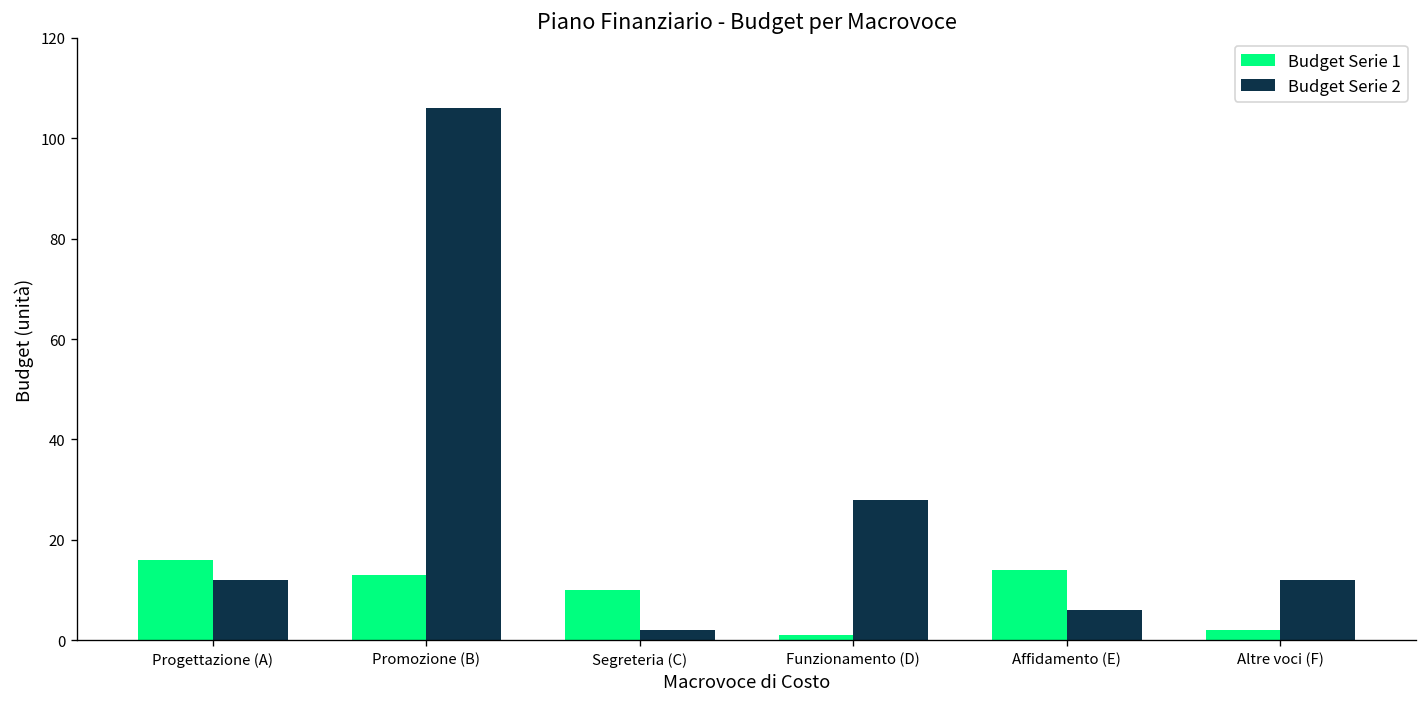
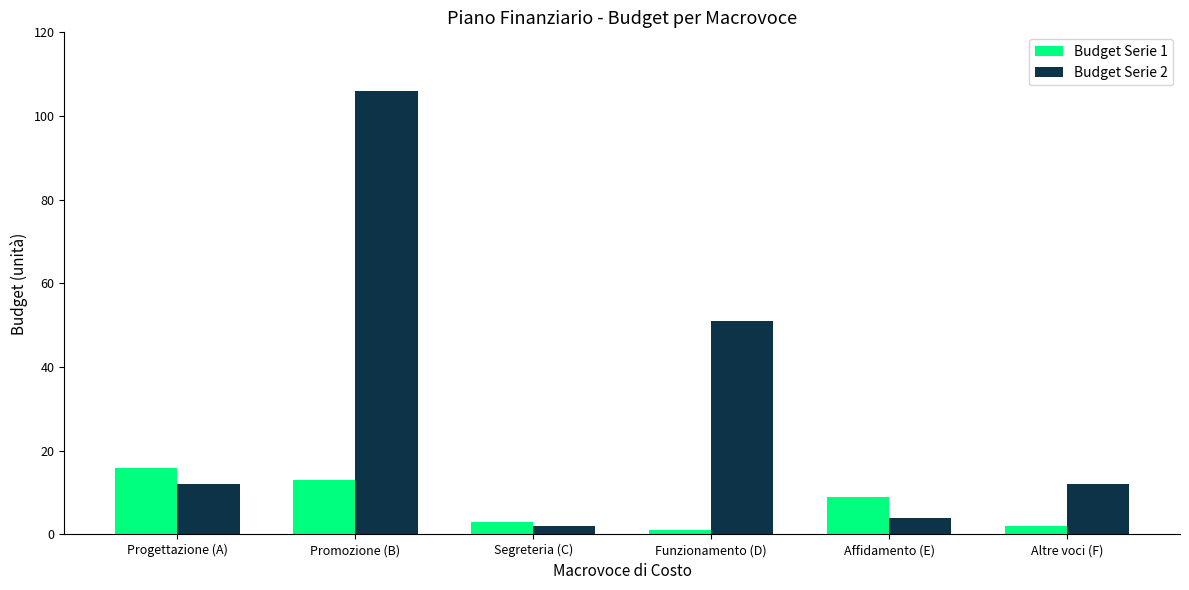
Budget Serie 1, Segreteria (C): 10 -> 3
Budget Serie 2, Funzionamento (D): 28 -> 51
Budget Serie 1, Affidamento (E): 14 -> 9
Budget Serie 2, Affidamento (E): 6 -> 4
